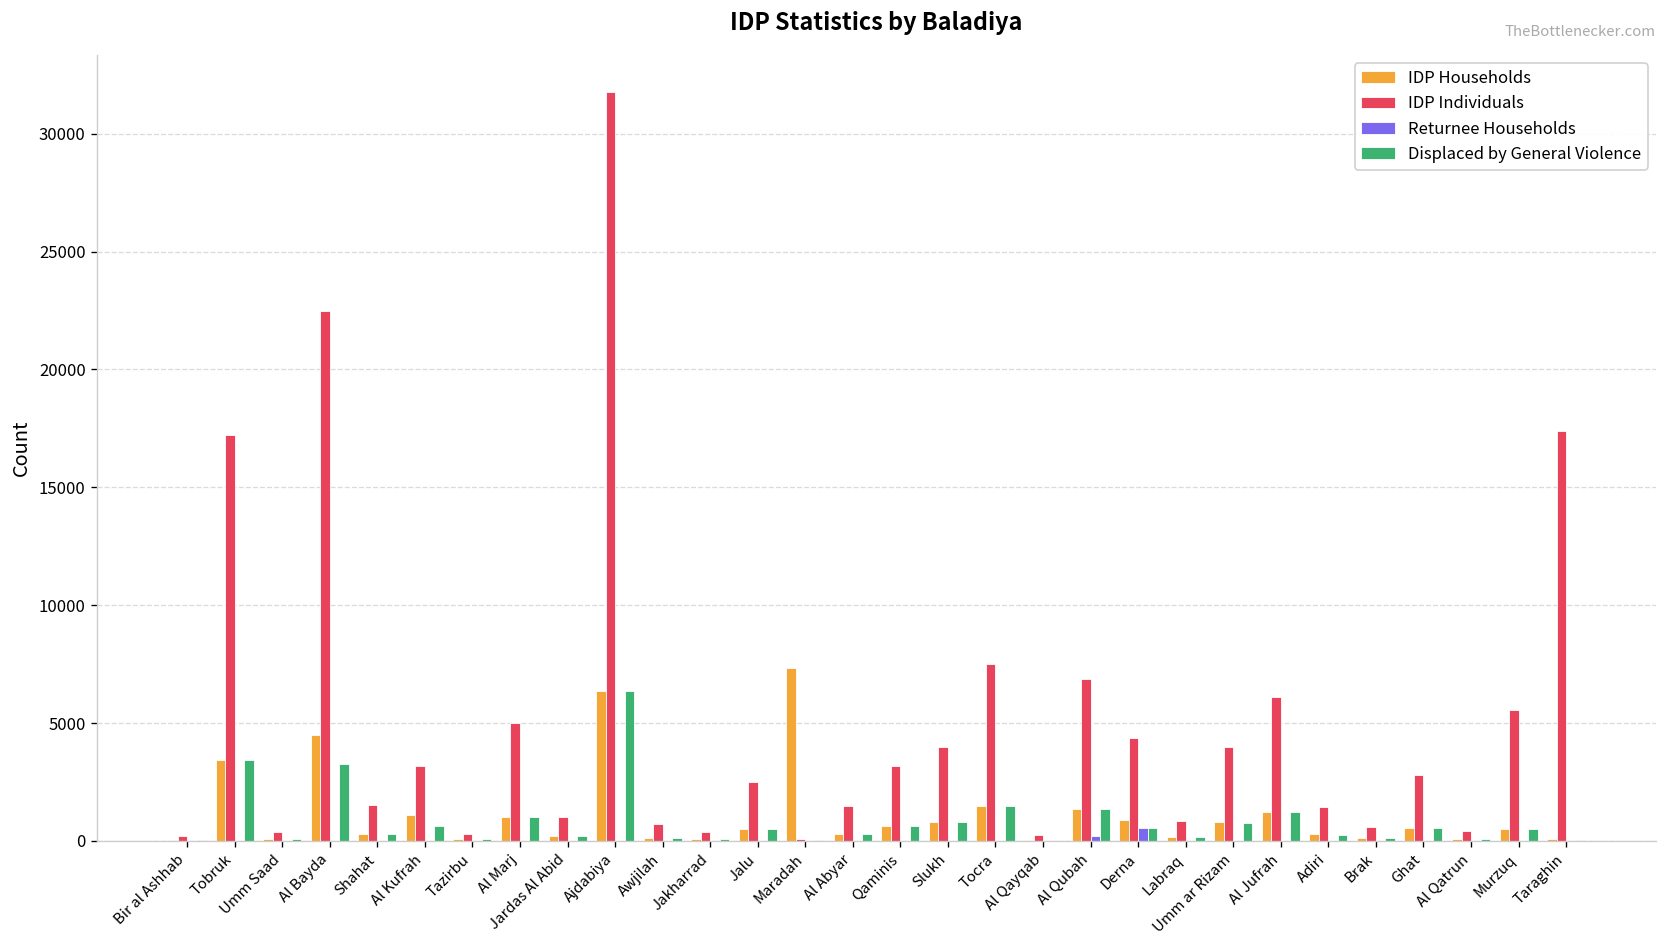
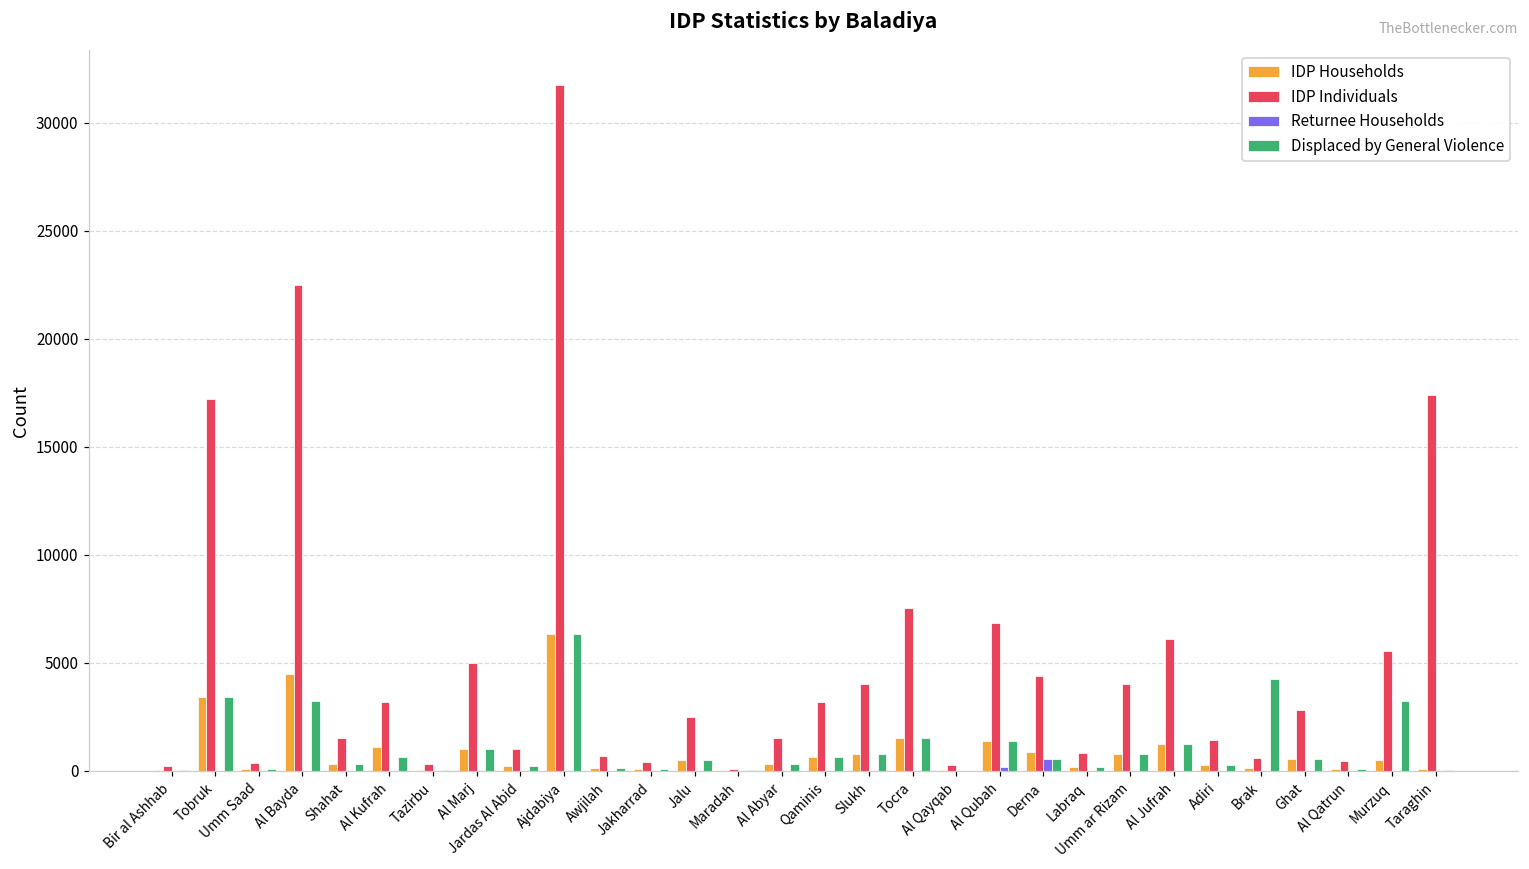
IDP Households, Maradah: 7300 -> 0
Displaced by General Violence, Brak: 100 -> 4300
Displaced by General Violence, Murzuq: 500 -> 3200
